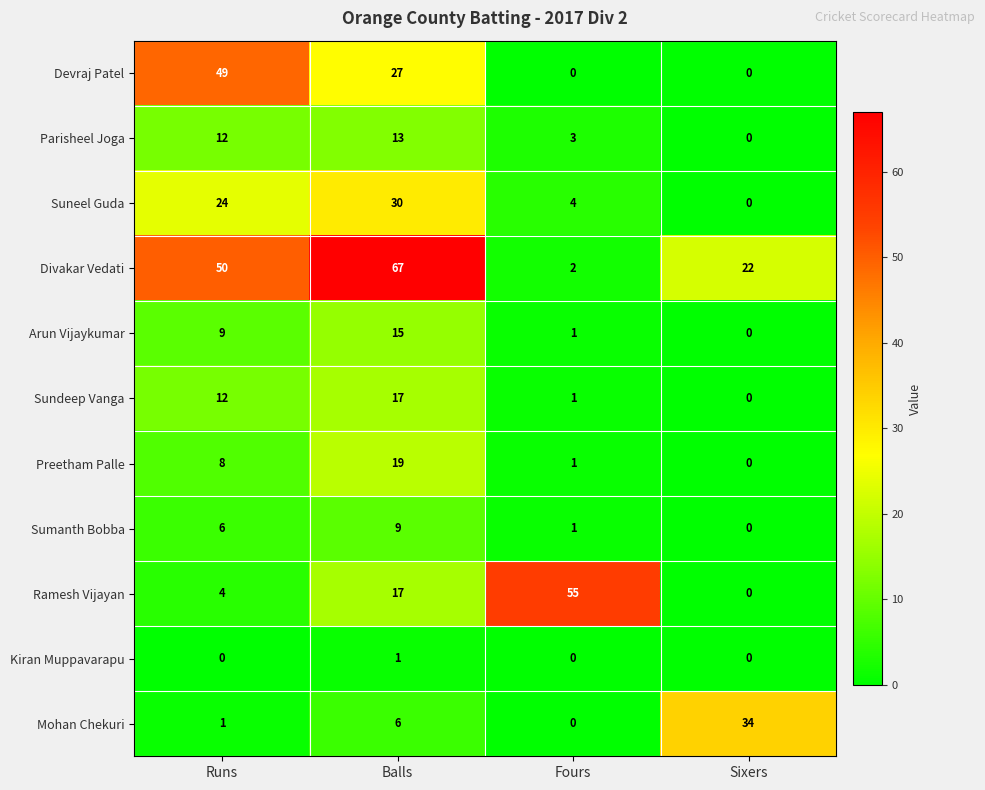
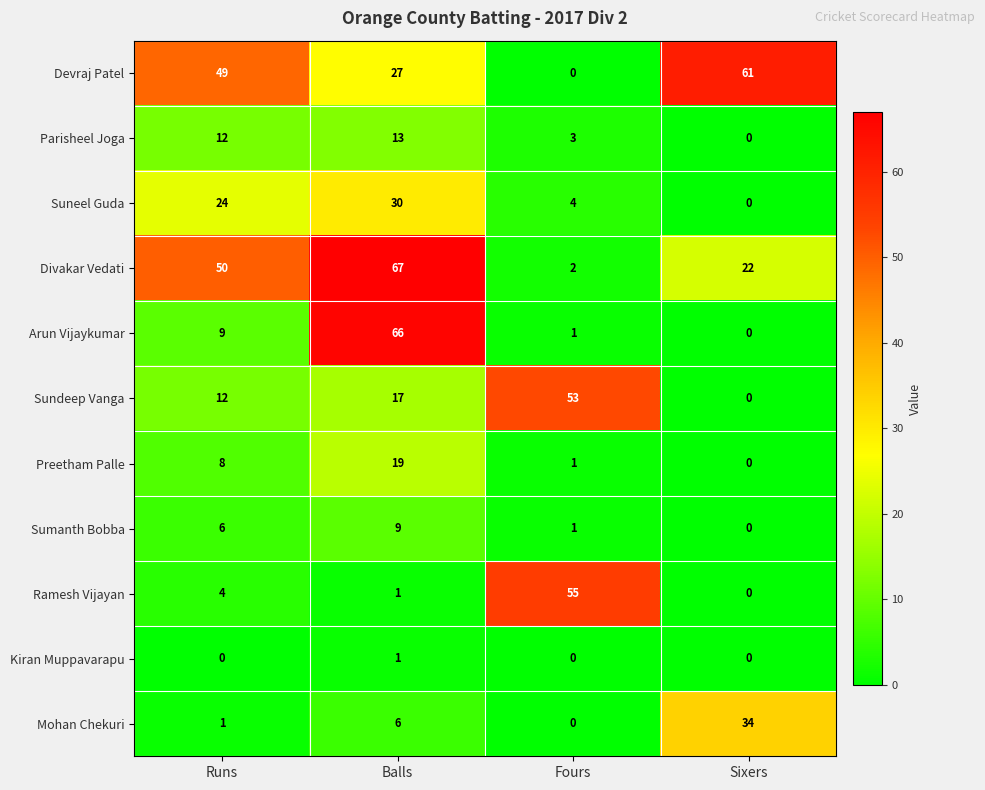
Devraj Patel, Sixers: 0 -> 61
Arun Vijaykumar, Balls: 15 -> 66
Sundeep Vanga, Fours: 1 -> 53
Ramesh Vijayan, Balls: 17 -> 1
